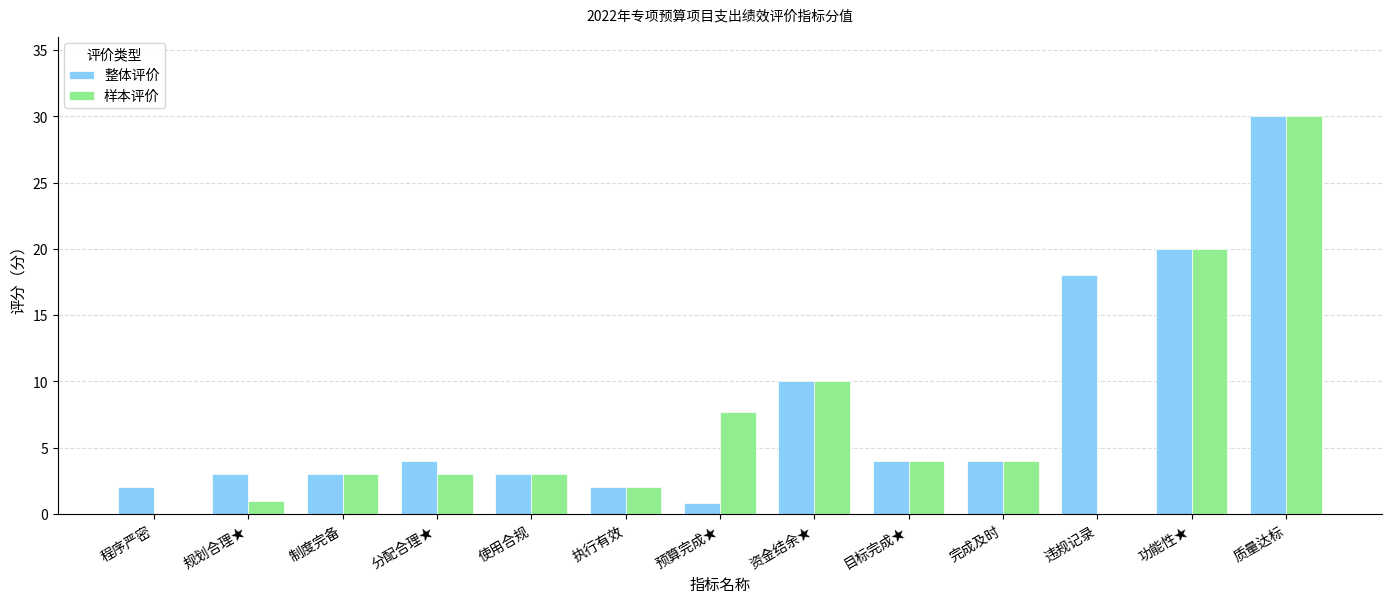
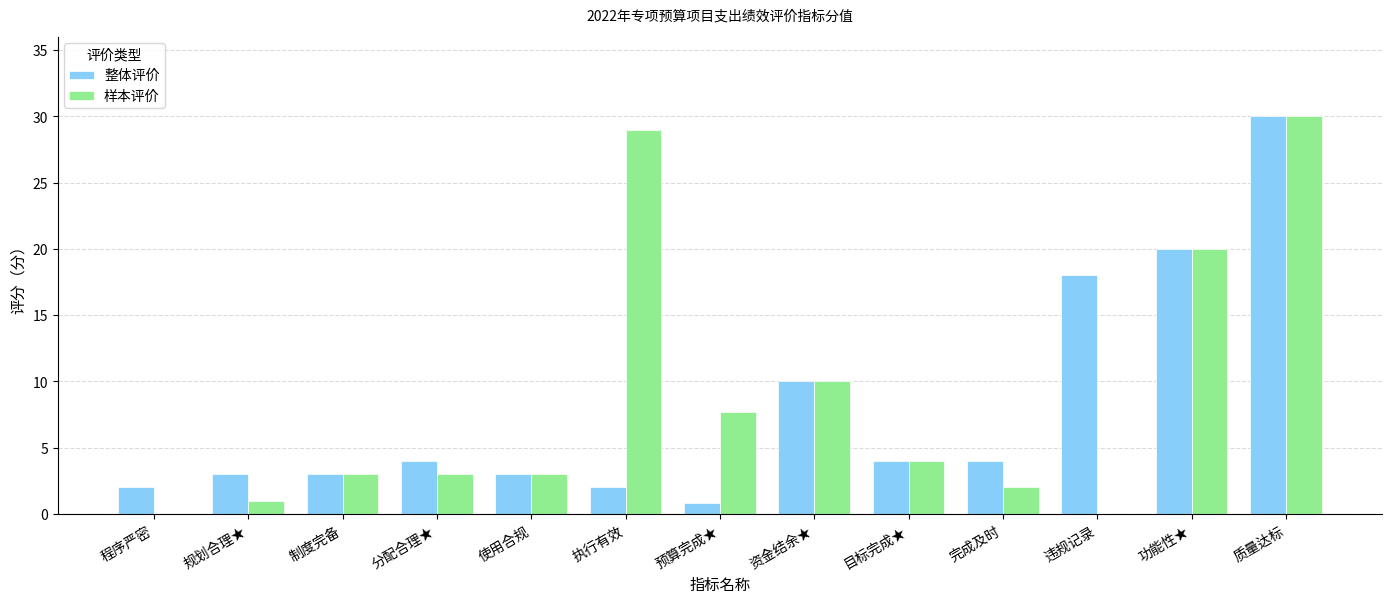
样本评价, 执行有效: 2 -> 29
样本评价, 完成及时: 4 -> 2
